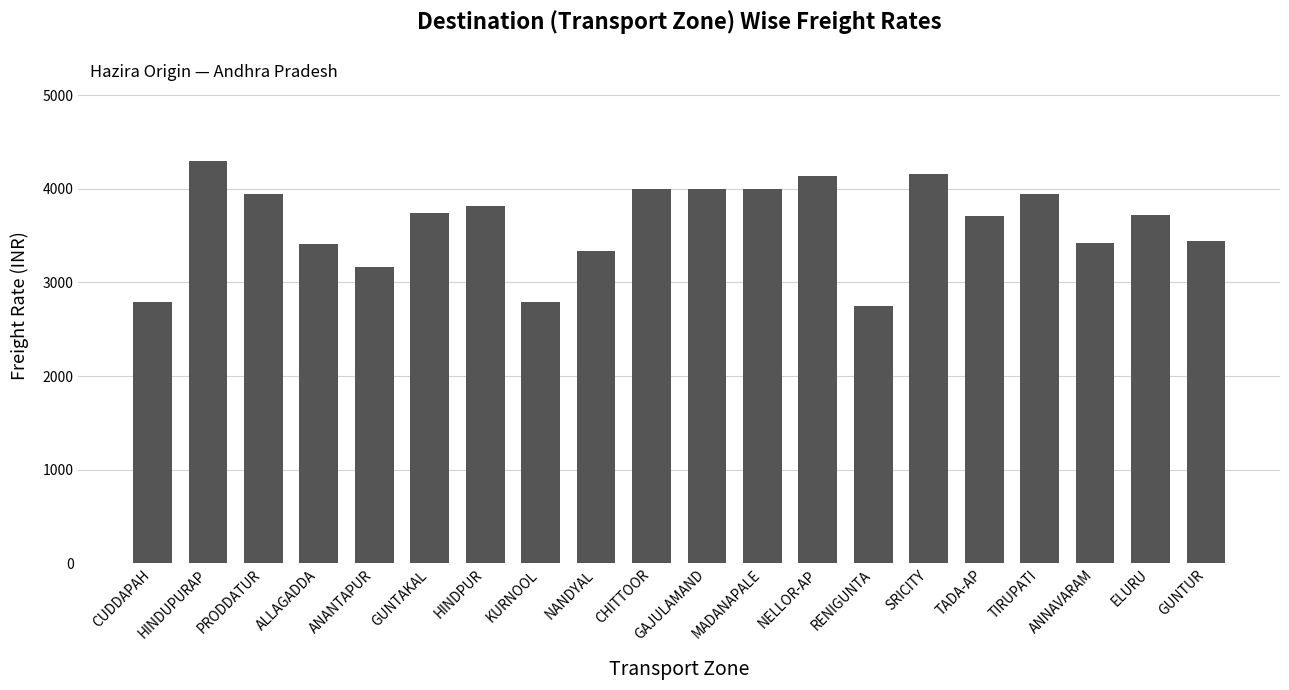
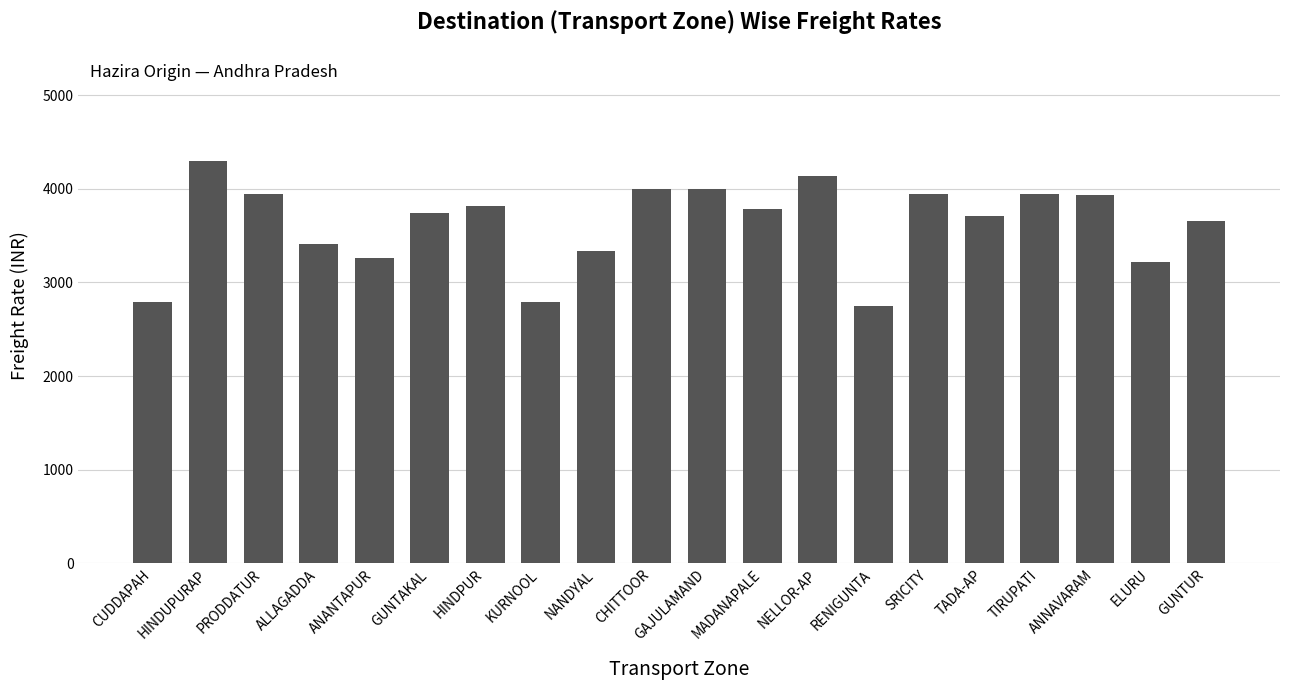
ANANTAPUR: 3200 -> 3300
MADANAPALE: 4000 -> 3800
SRICITY: 4200 -> 3900
ANNAVARAM: 3400 -> 3900
ELURU: 3700 -> 3200
GUNTUR: 3400 -> 3700
